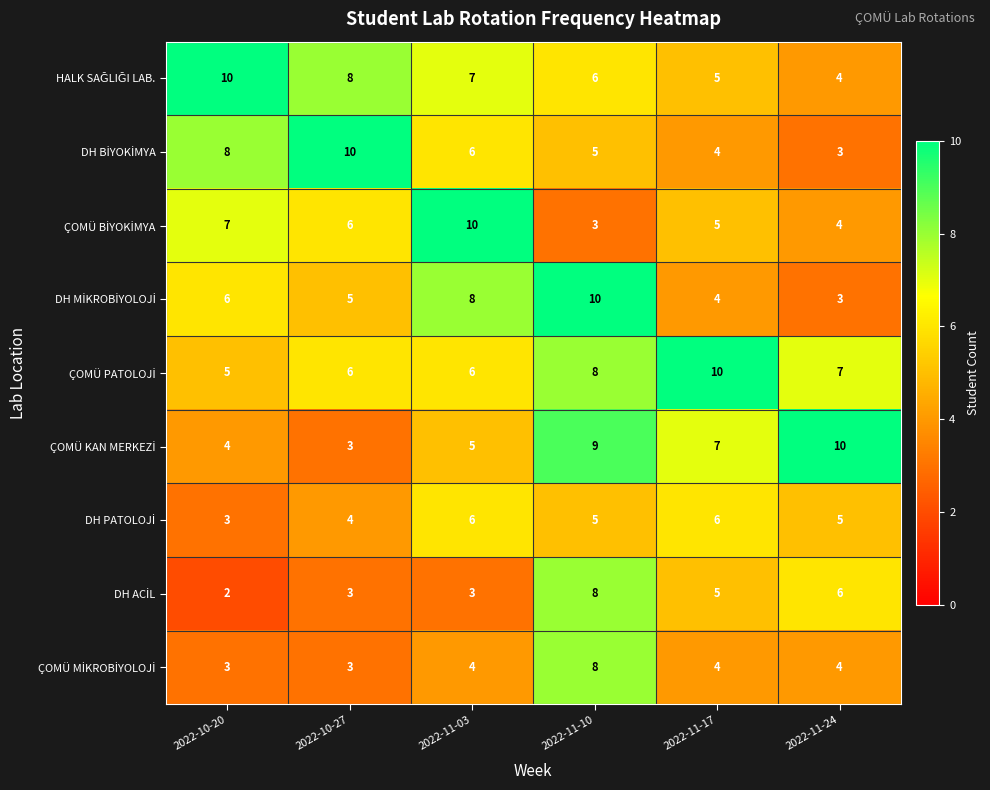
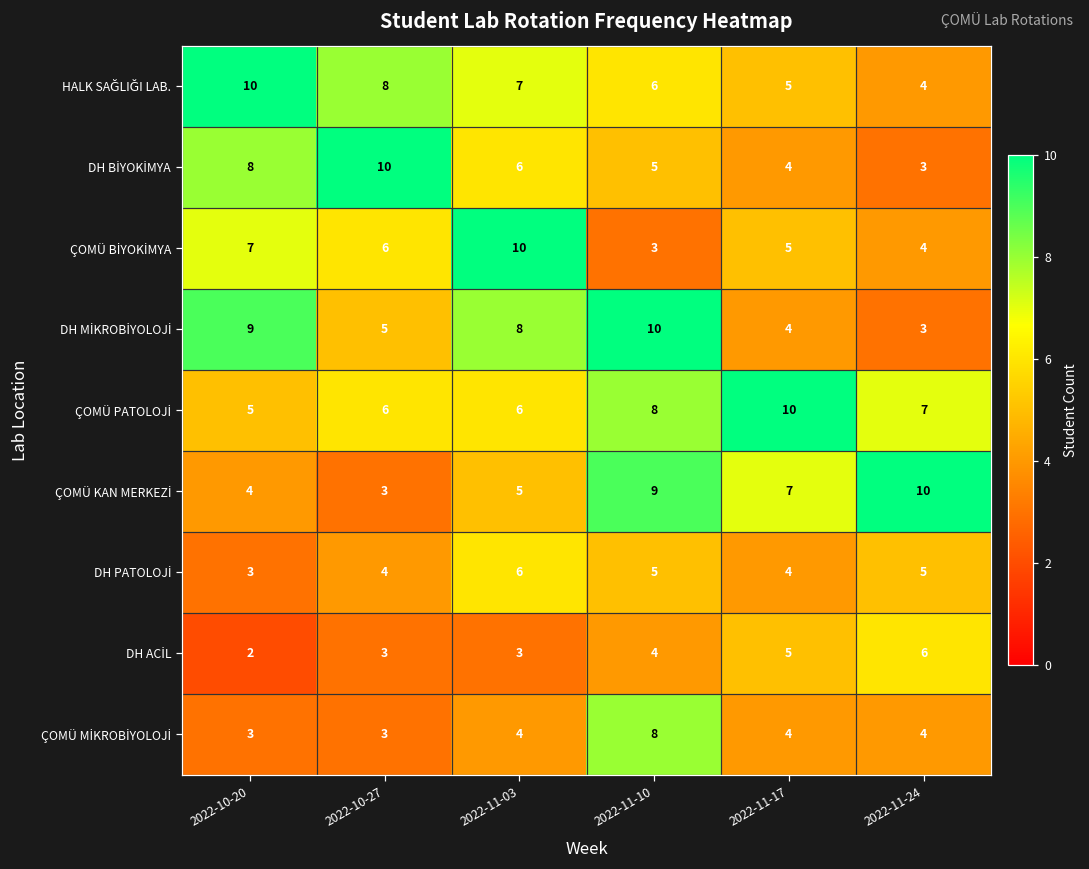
DH MİKROBİYOLOJİ, 2022-10-20: 6 -> 9
DH PATOLOJİ, 2022-11-17: 6 -> 4
DH ACİL, 2022-11-10: 8 -> 4
